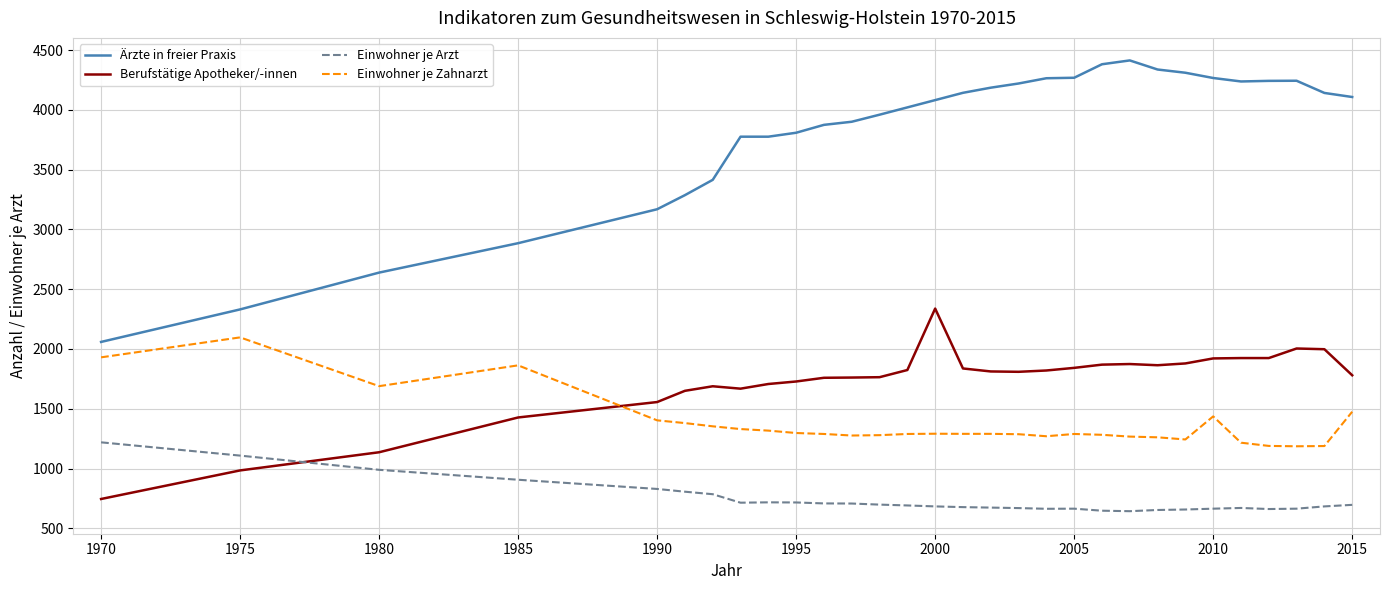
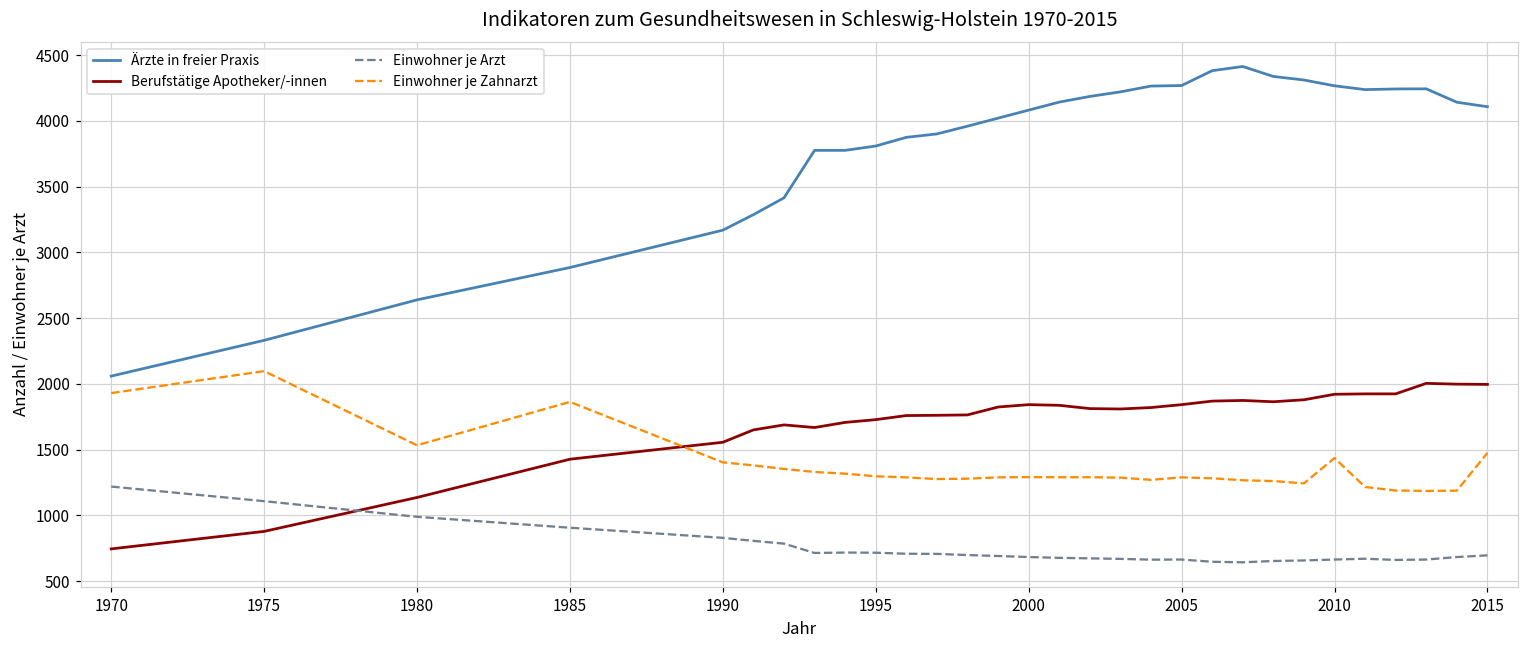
Berufstätige Apotheker/-innen, 1975: 980 -> 880
Einwohner je Zahnarzt, 1980: 1690 -> 1530
Berufstätige Apotheker/-innen, 2000: 2340 -> 1840
Berufstätige Apotheker/-innen, 2015: 1780 -> 2000
